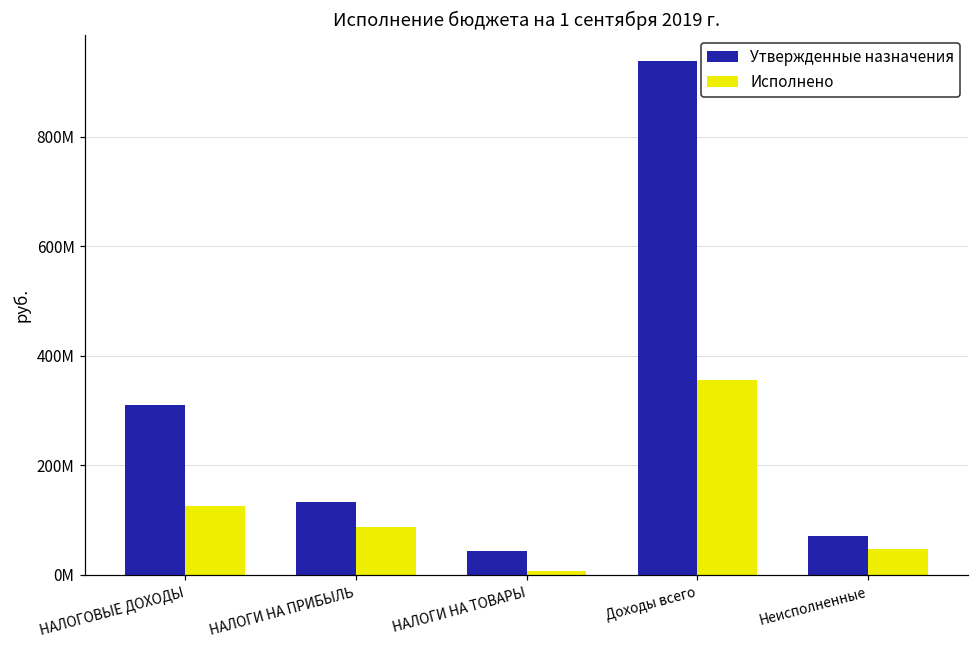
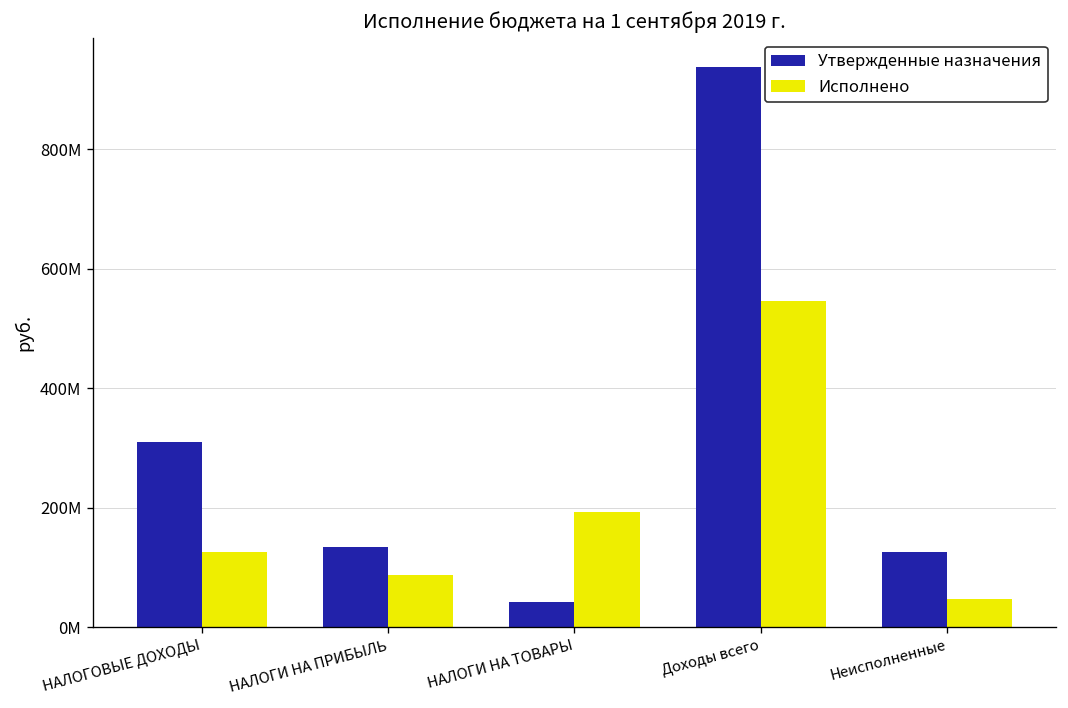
Исполнено, НАЛОГИ НА ТОВАРЫ: 10000000 -> 190000000
Исполнено, Доходы всего: 360000000 -> 550000000
Утвержденные назначения, Неисполненные: 70000000 -> 130000000
